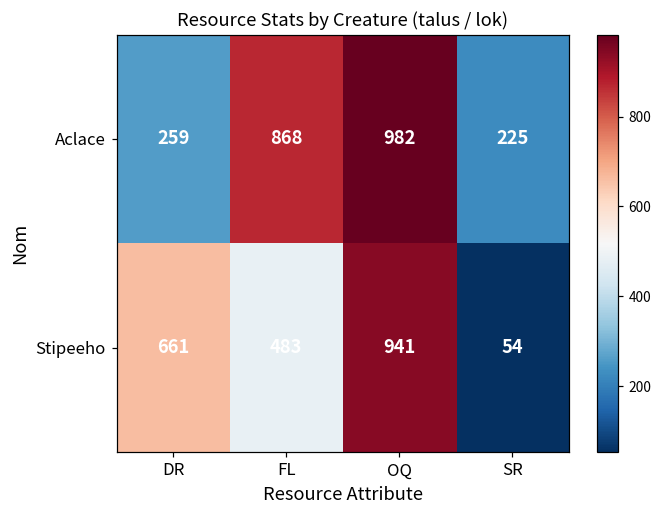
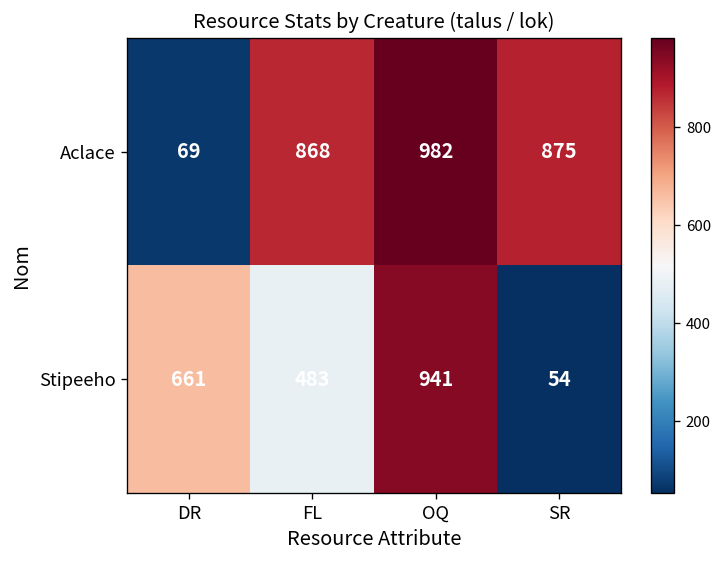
Aclace, DR: 259 -> 69
Aclace, SR: 225 -> 875
